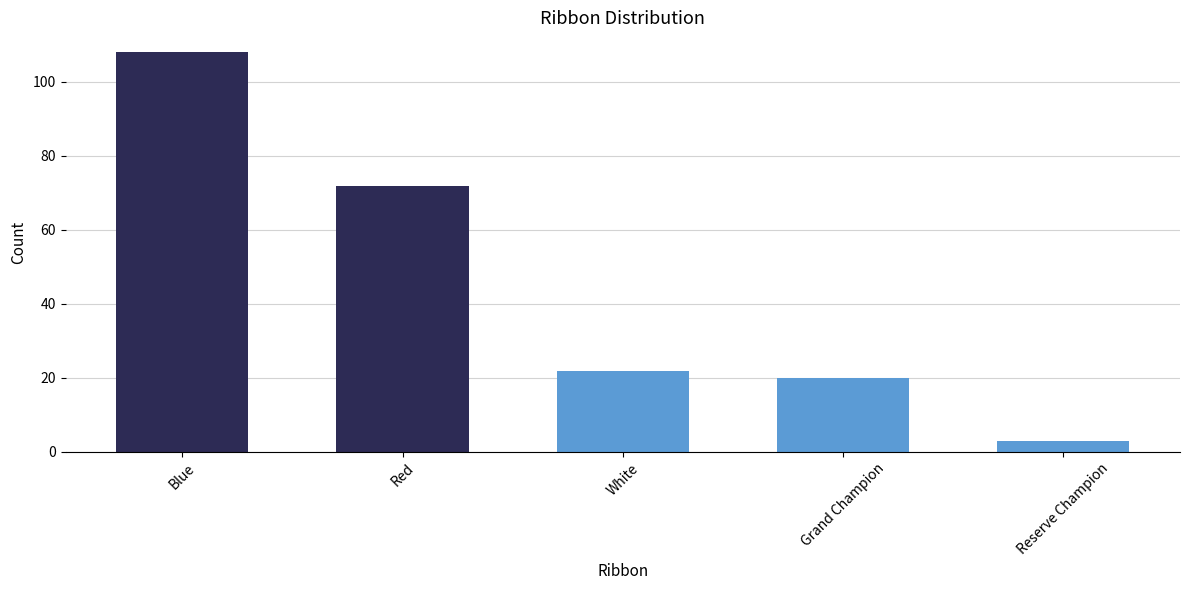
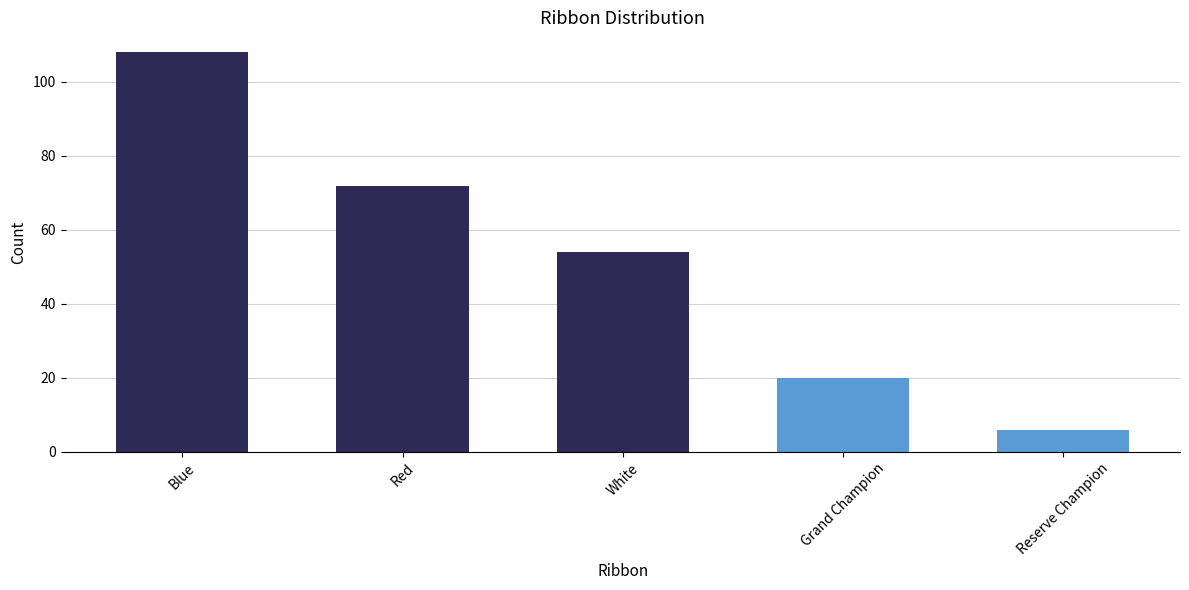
White: 22 -> 54
Reserve Champion: 3 -> 6
